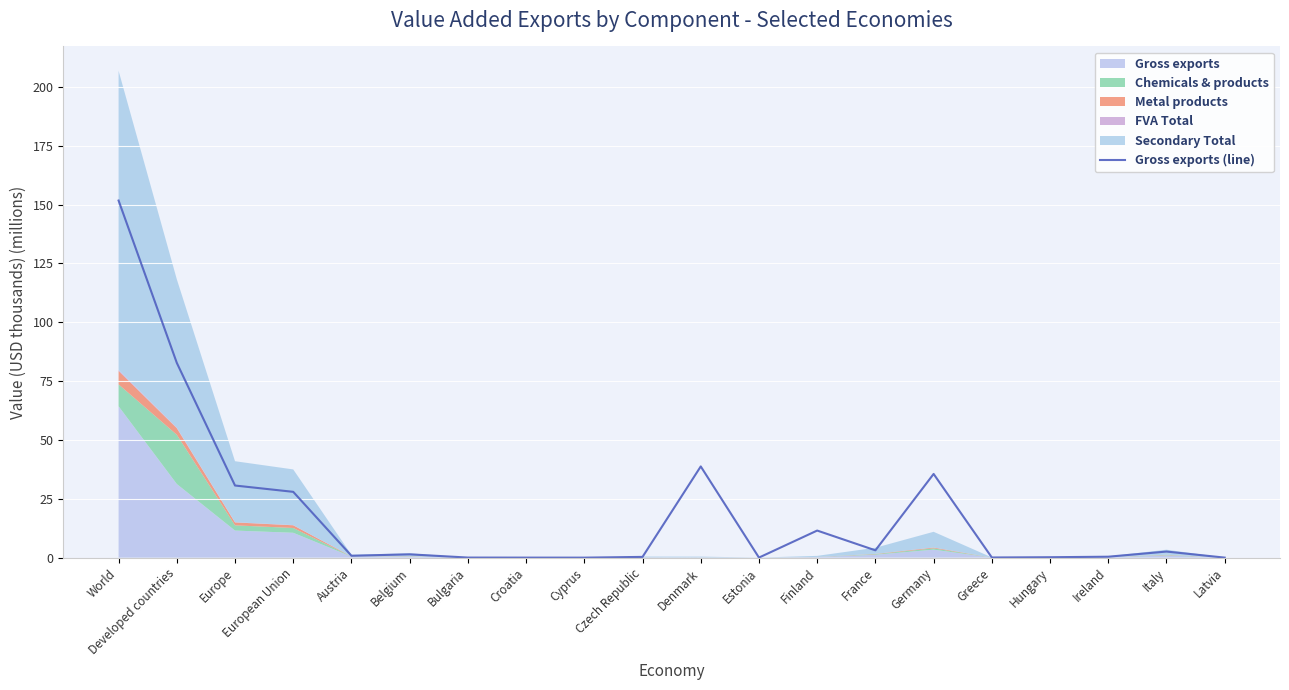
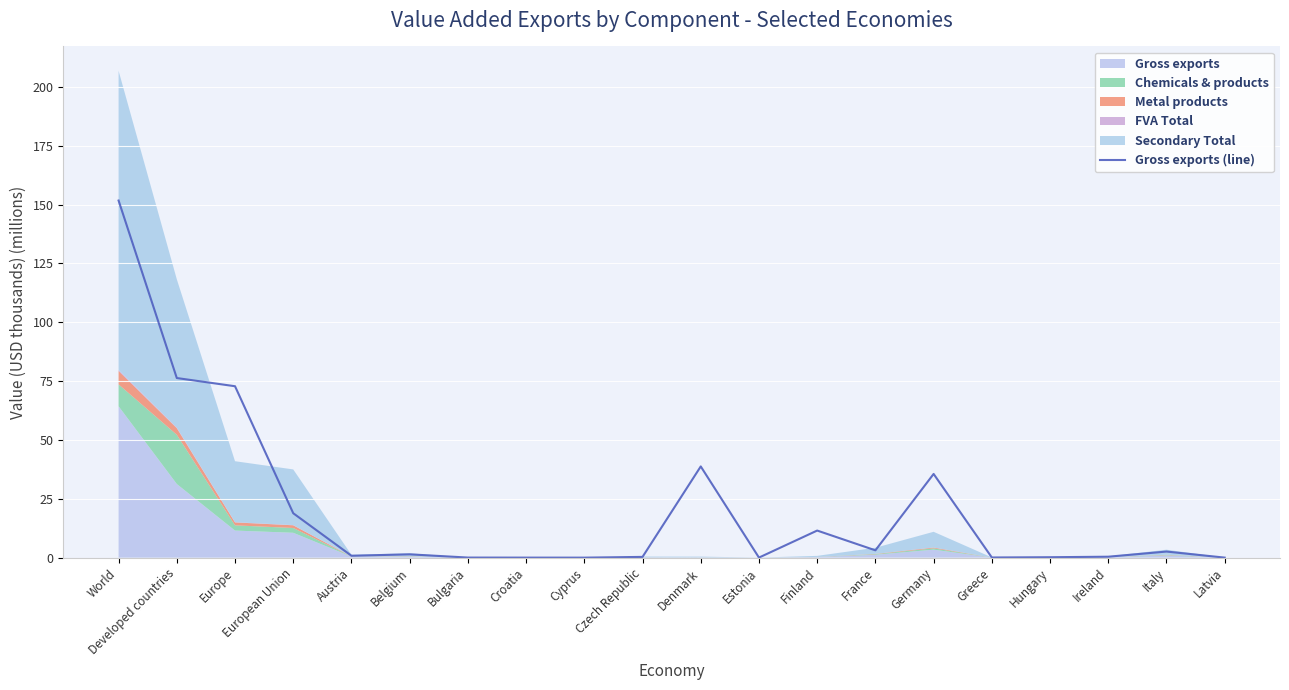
Gross exports (line), Developed countries: 83 -> 76
Gross exports (line), Europe: 31 -> 73
Gross exports (line), European Union: 28 -> 19
